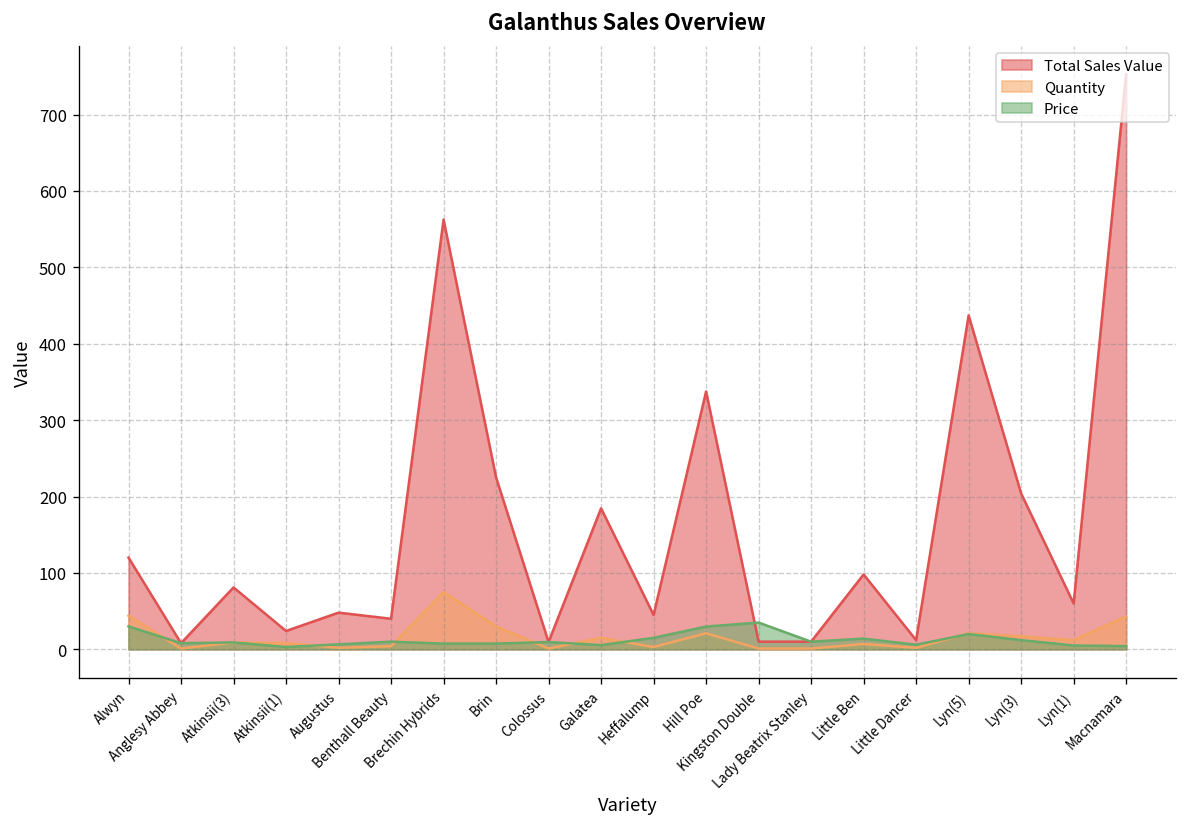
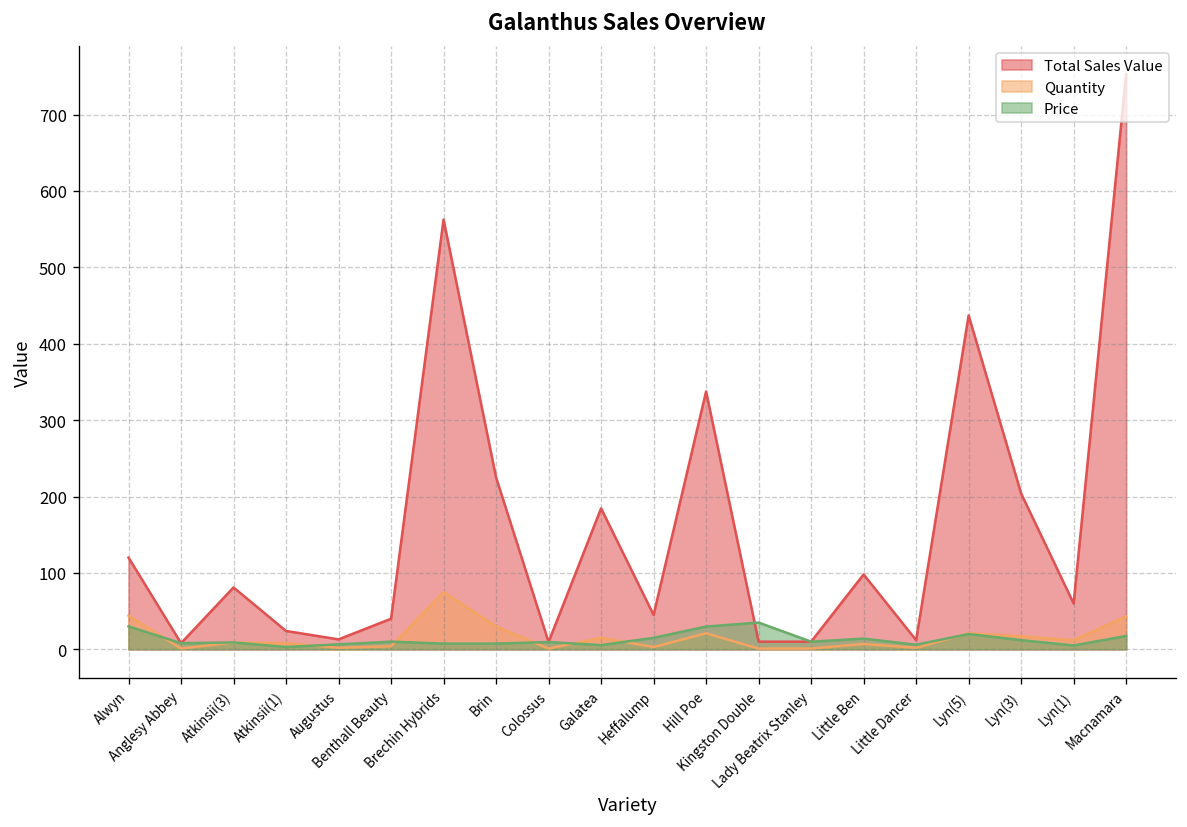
Total Sales Value, Augustus: 50 -> 10
Price, Macnamara: 0 -> 20
